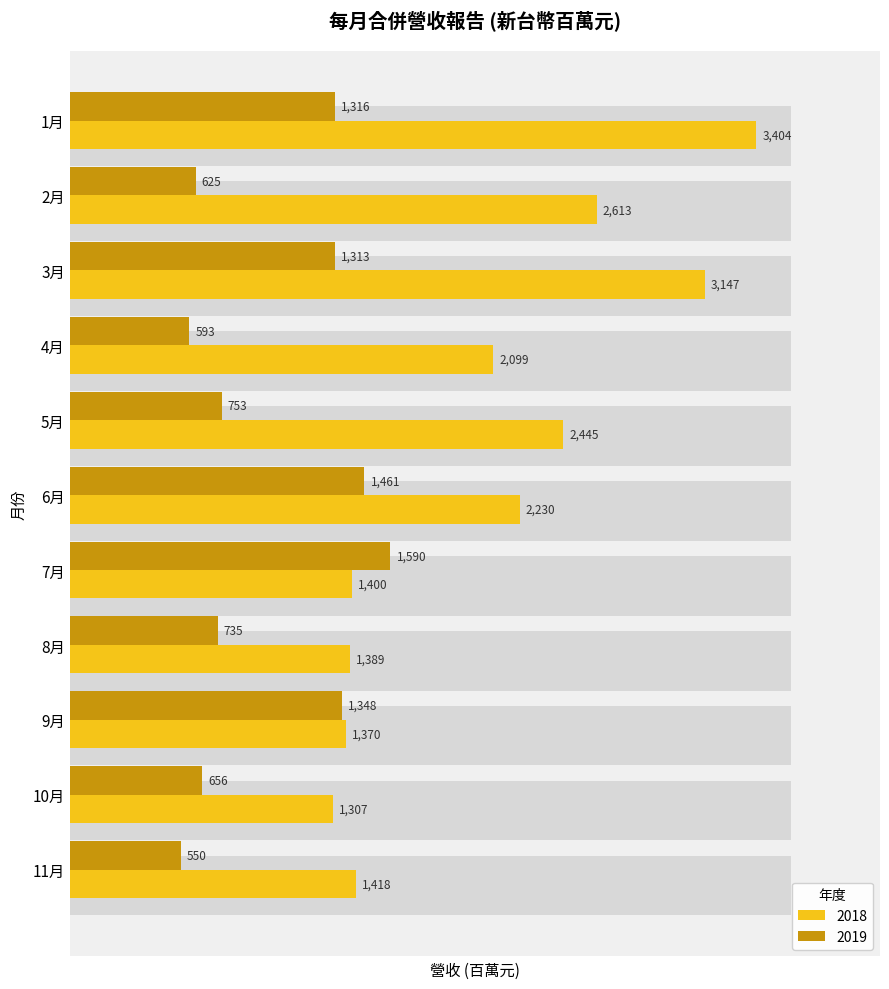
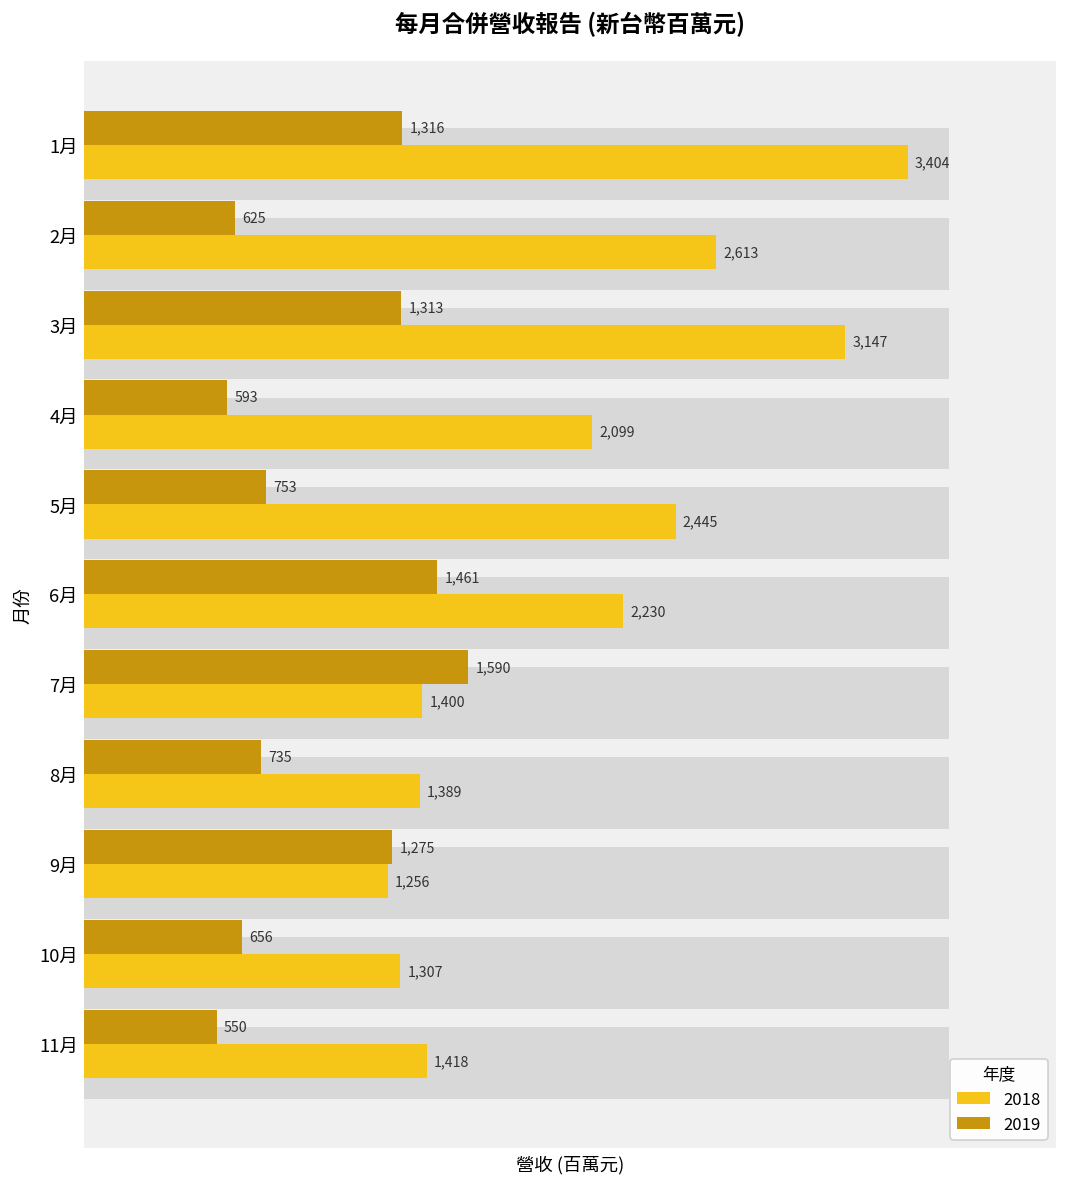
2019, 9月: 1,348 -> 1,275
2018, 9月: 1,370 -> 1,256
